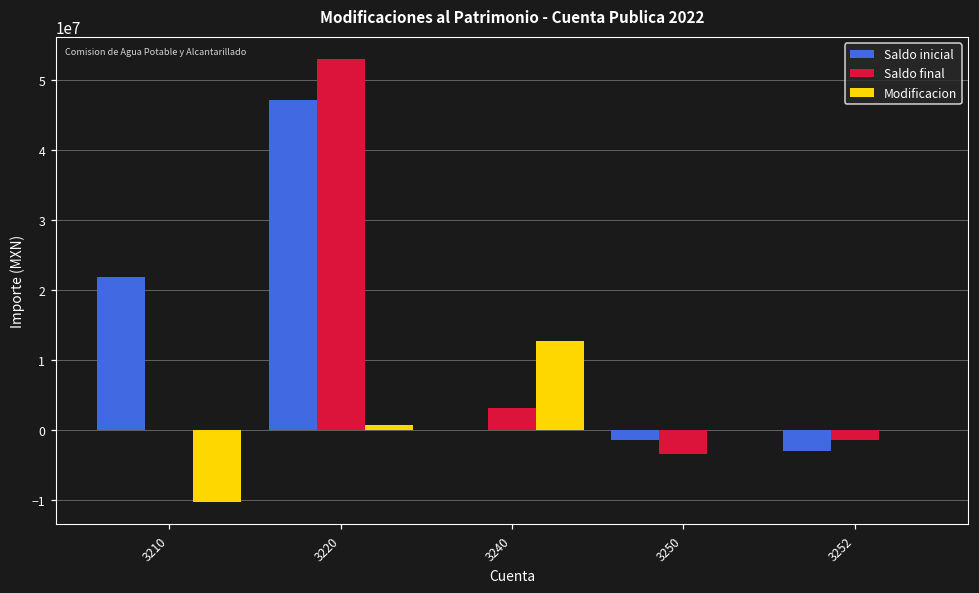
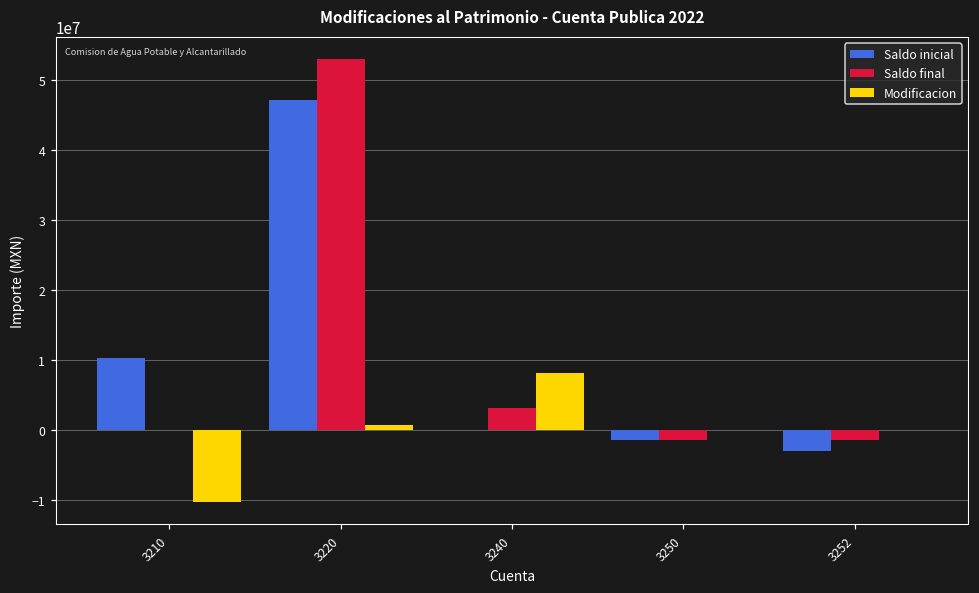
Saldo inicial, 3210: 22000000 -> 10000000
Modificacion, 3240: 13000000 -> 8000000
Saldo final, 3250: -3000000 -> -1000000
